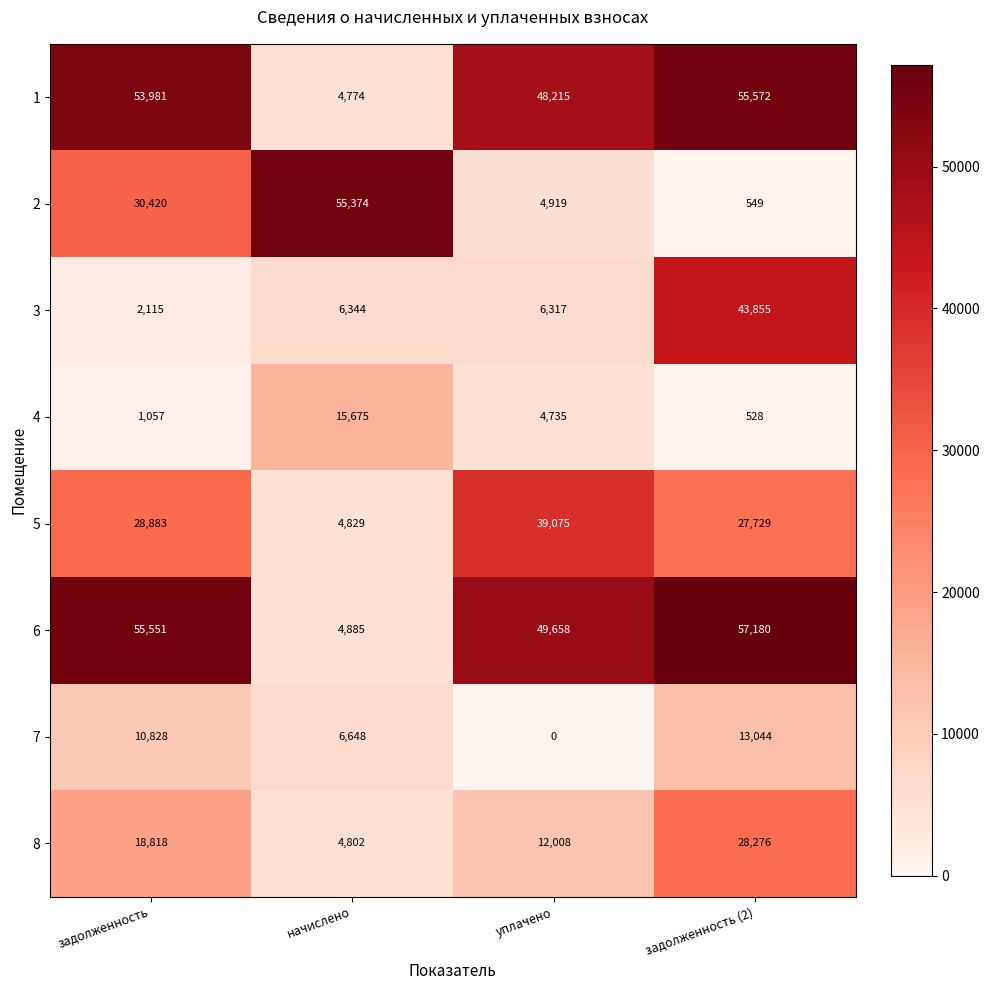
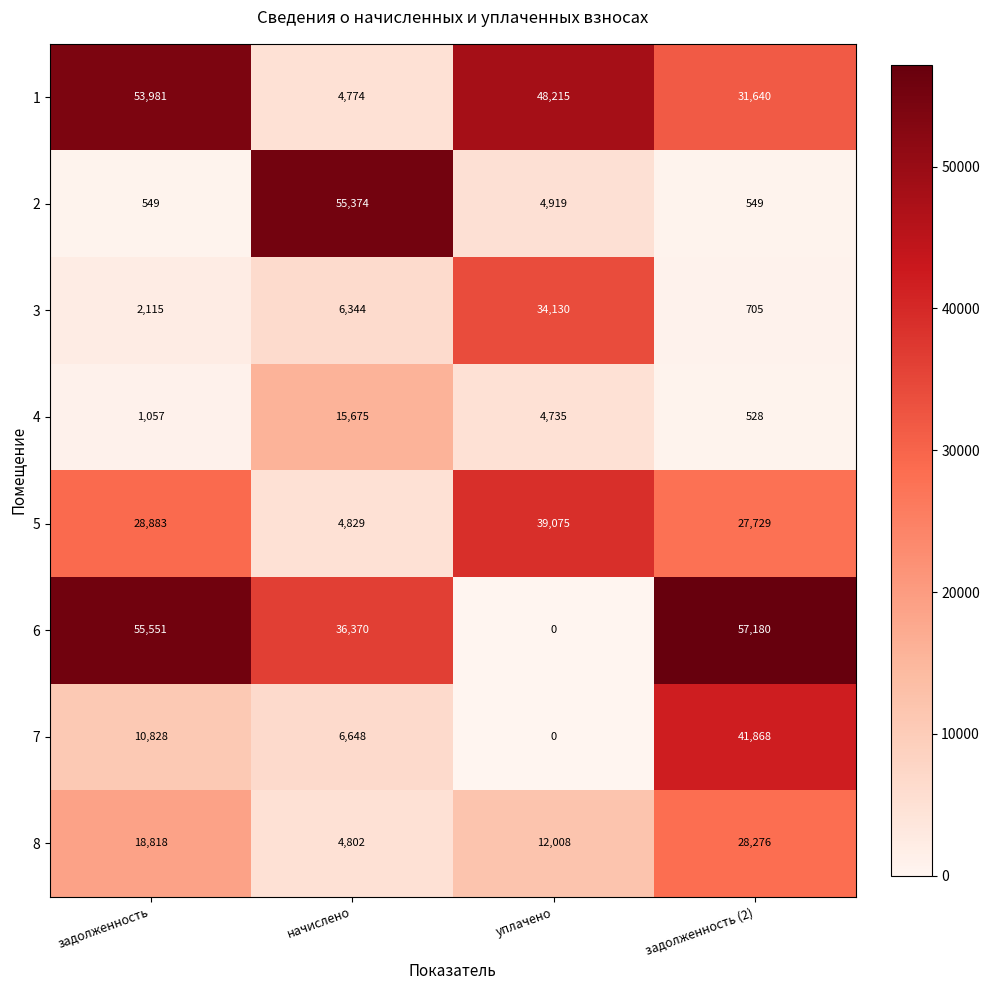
1, задолженность (2): 55,572 -> 31,640
2, задолженность: 30,420 -> 549
3, уплачено: 6,317 -> 34,130
3, задолженность (2): 43,855 -> 705
6, начислено: 4,885 -> 36,370
6, уплачено: 49,658 -> 0
7, задолженность (2): 13,044 -> 41,868
